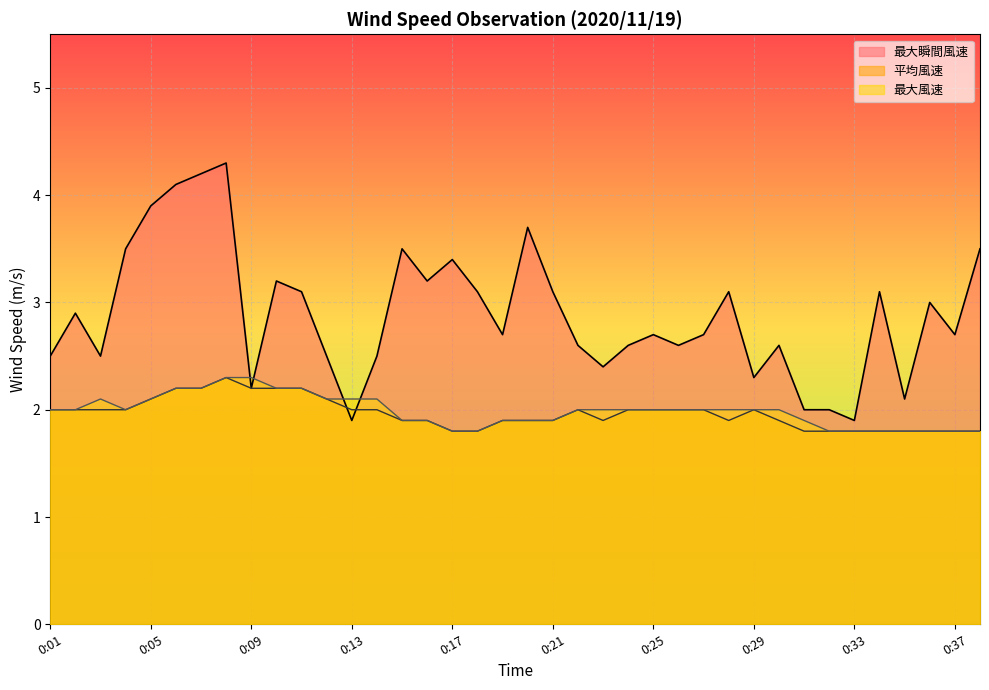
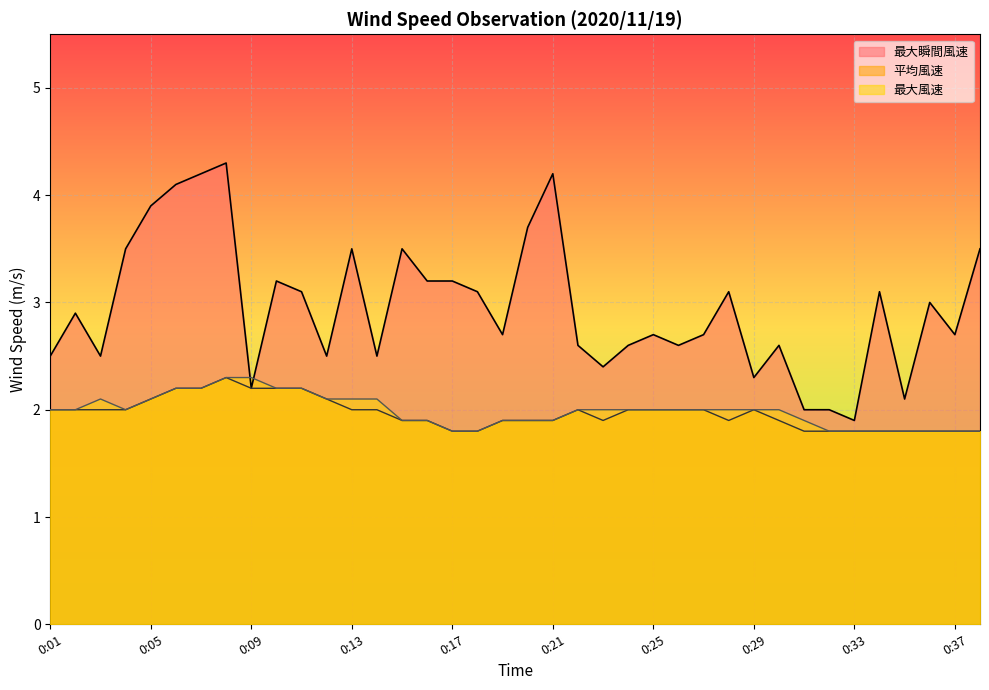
最大瞬間風速, 0:13: 1.9 -> 3.5
最大瞬間風速, 0:17: 3.4 -> 3.2
最大瞬間風速, 0:21: 3.1 -> 4.2
